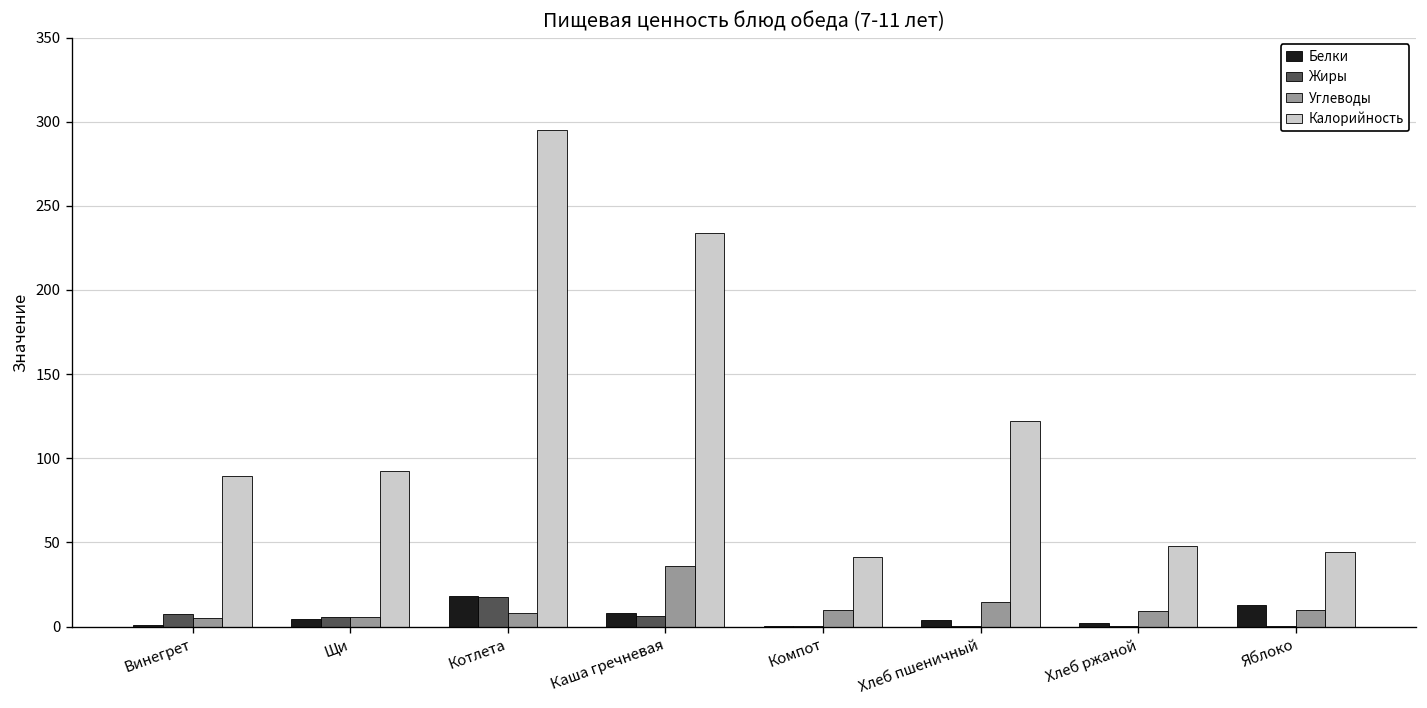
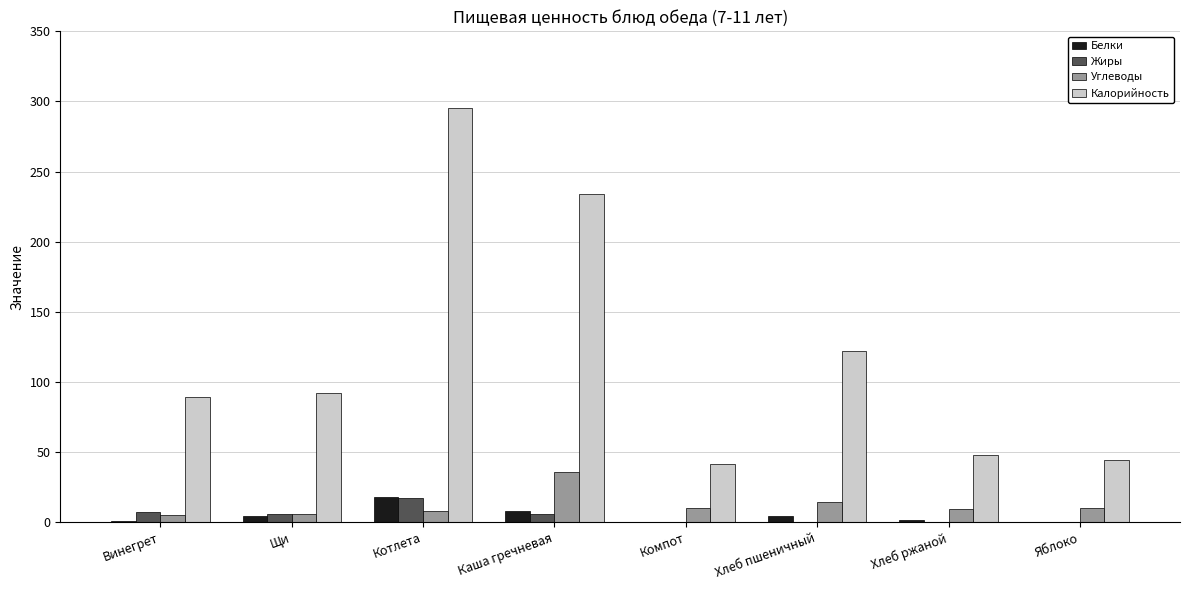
Белки, Яблоко: 13 -> 0
